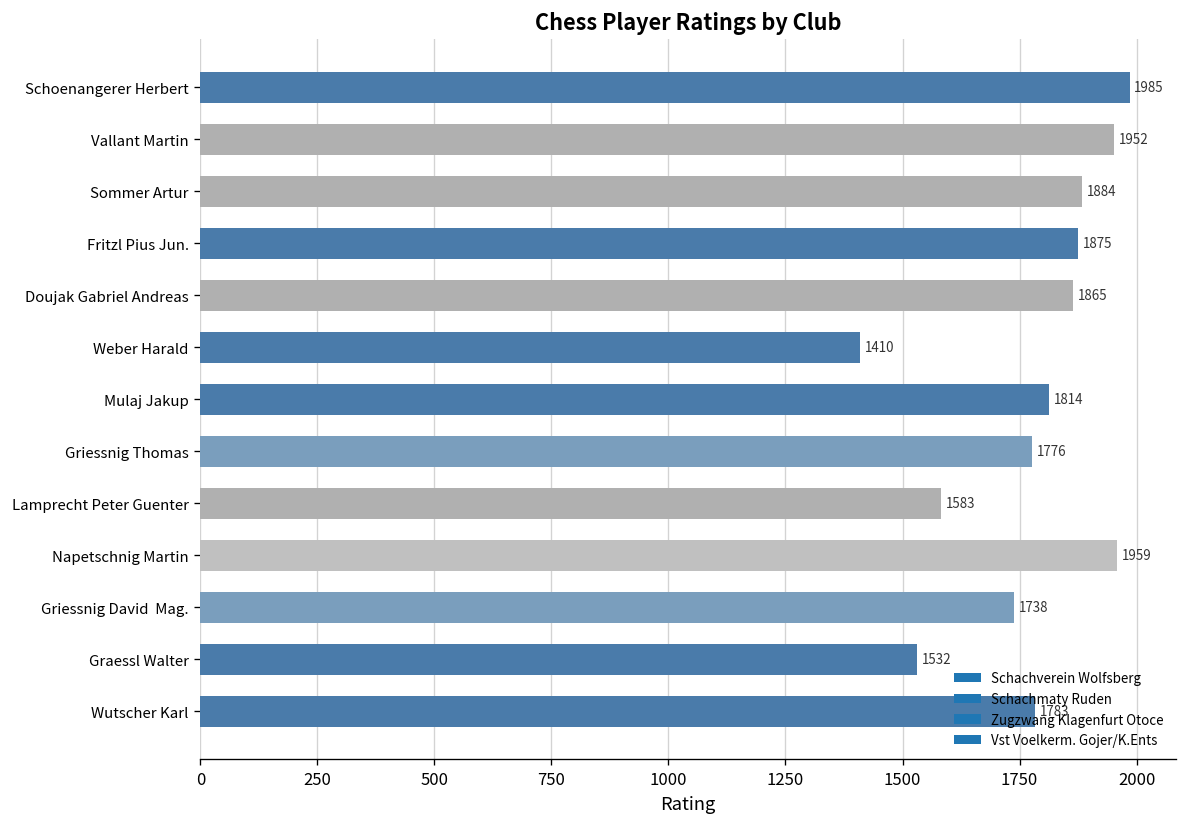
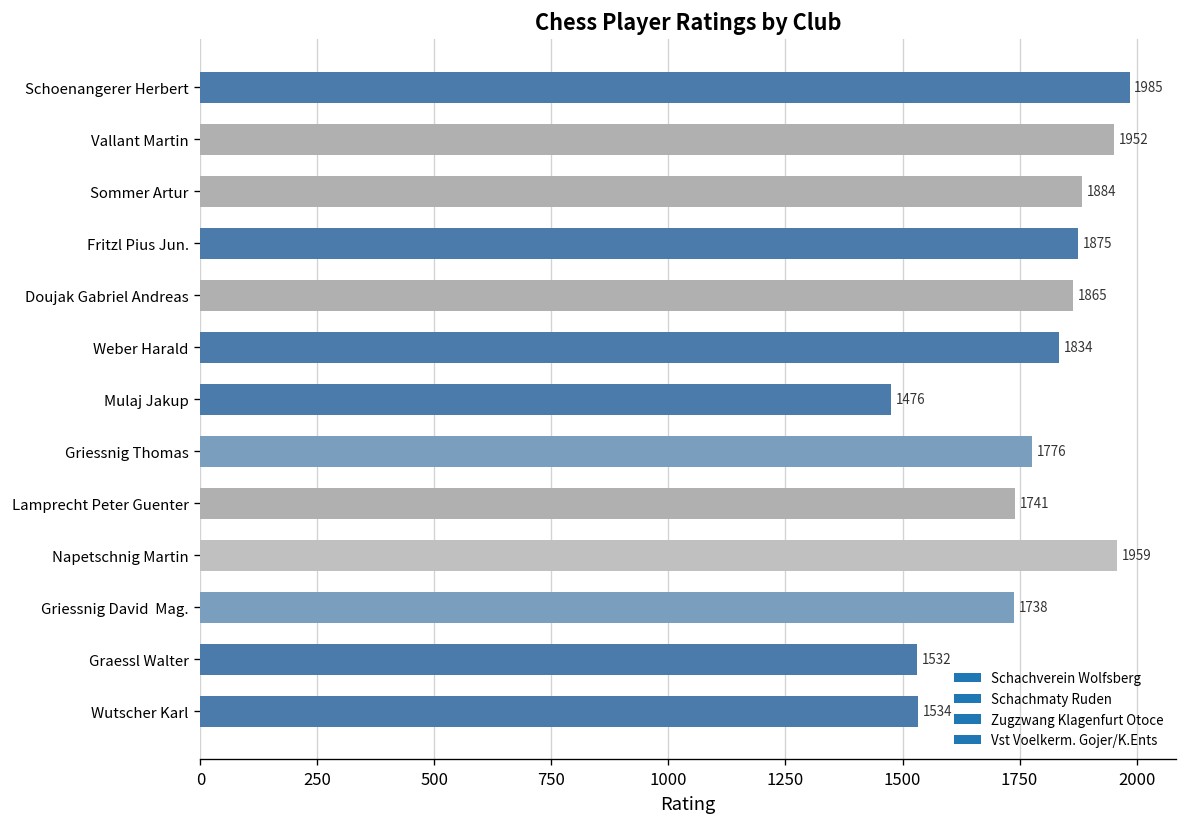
Weber Harald: 1410 -> 1834
Mulaj Jakup: 1814 -> 1476
Lamprecht Peter Guenter: 1583 -> 1741
Wutscher Karl: 1783 -> 1534
